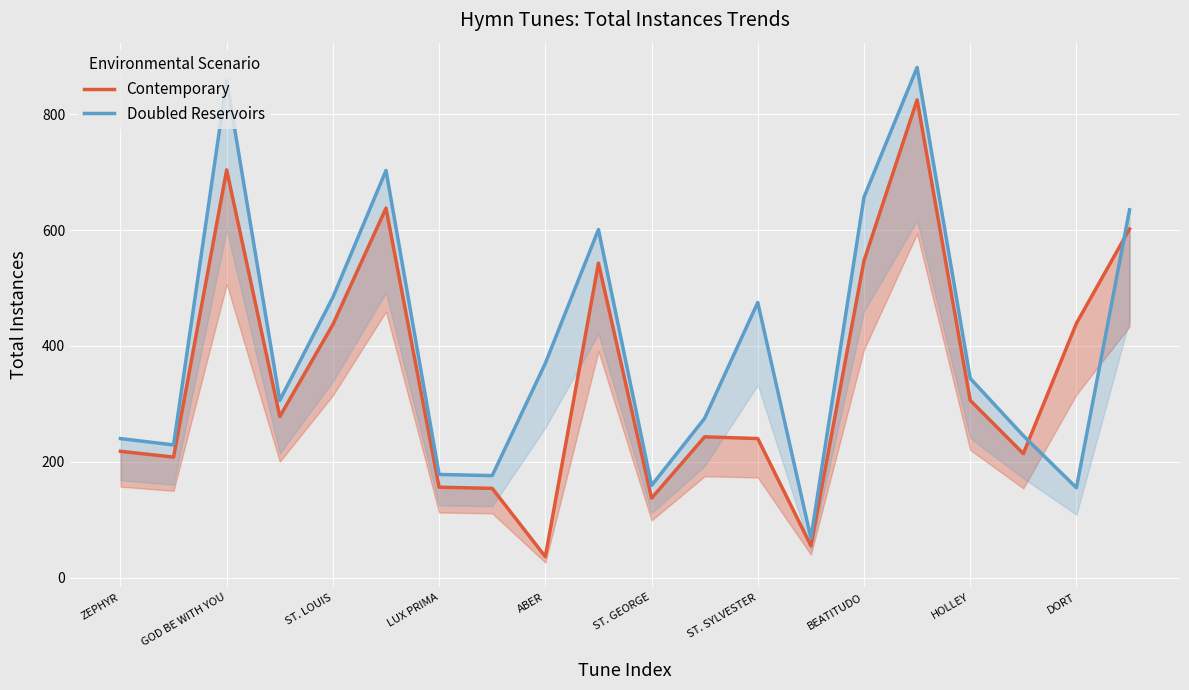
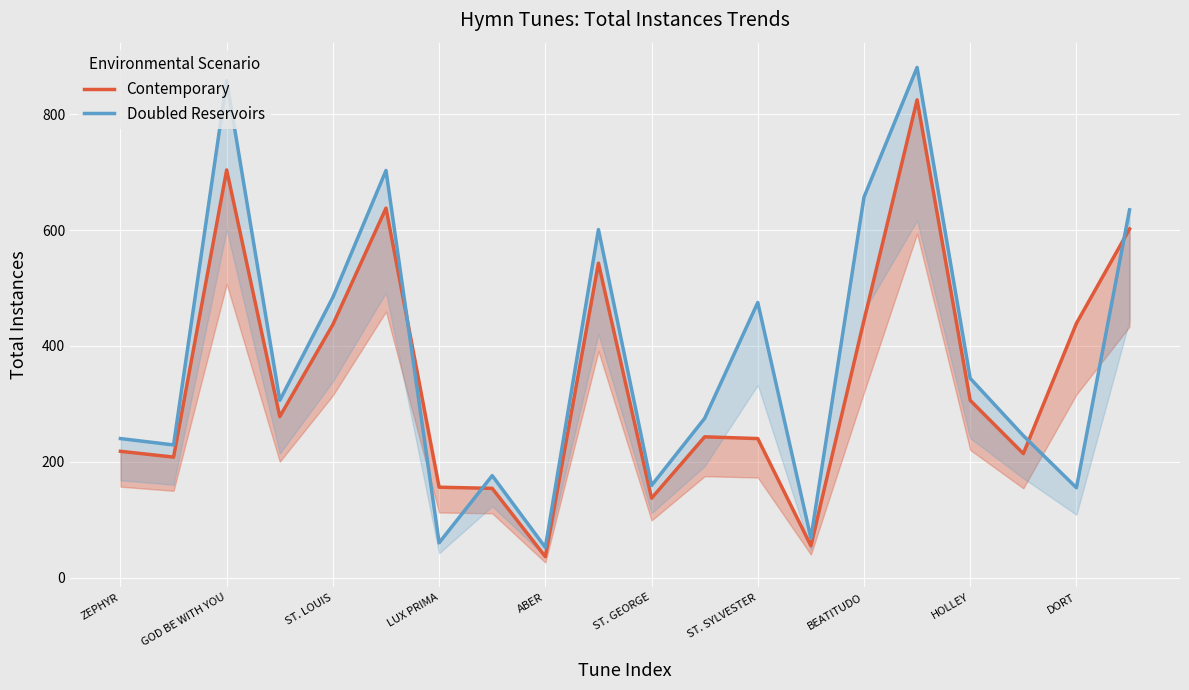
Doubled Reservoirs, LUX PRIMA: 180 -> 60
Doubled Reservoirs, ABER: 370 -> 50
Contemporary, BEATITUDO: 550 -> 440
